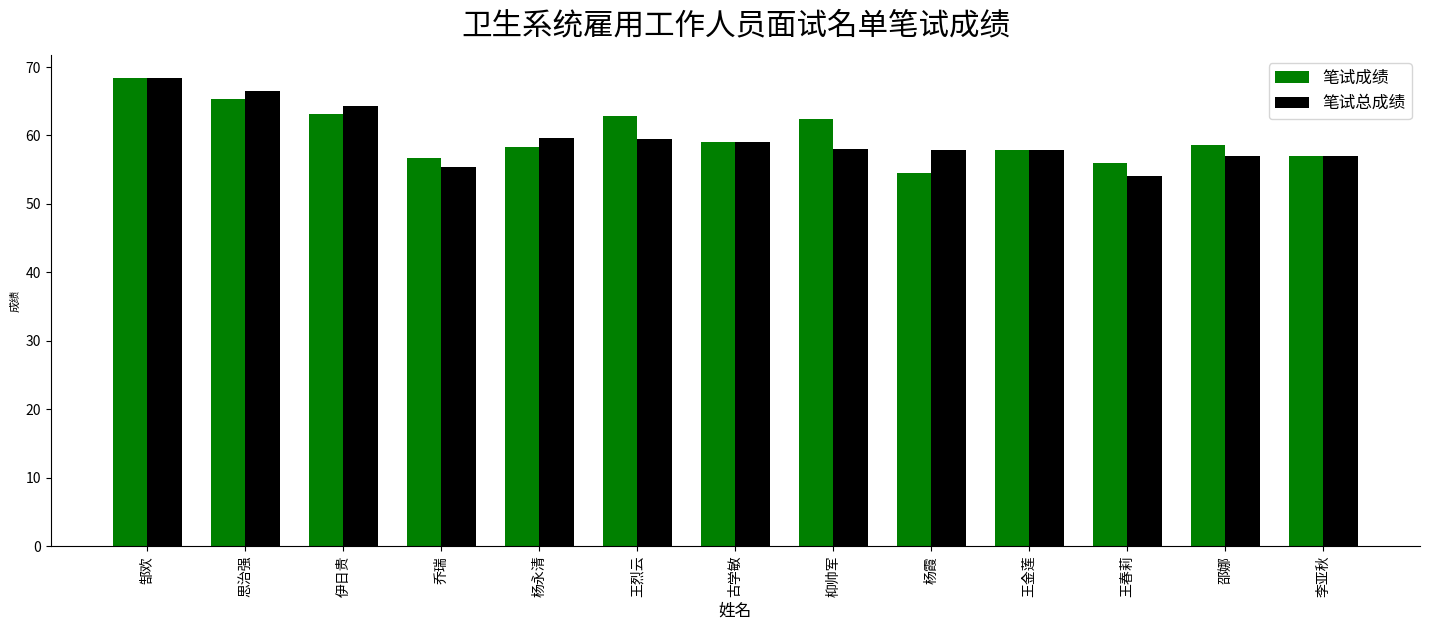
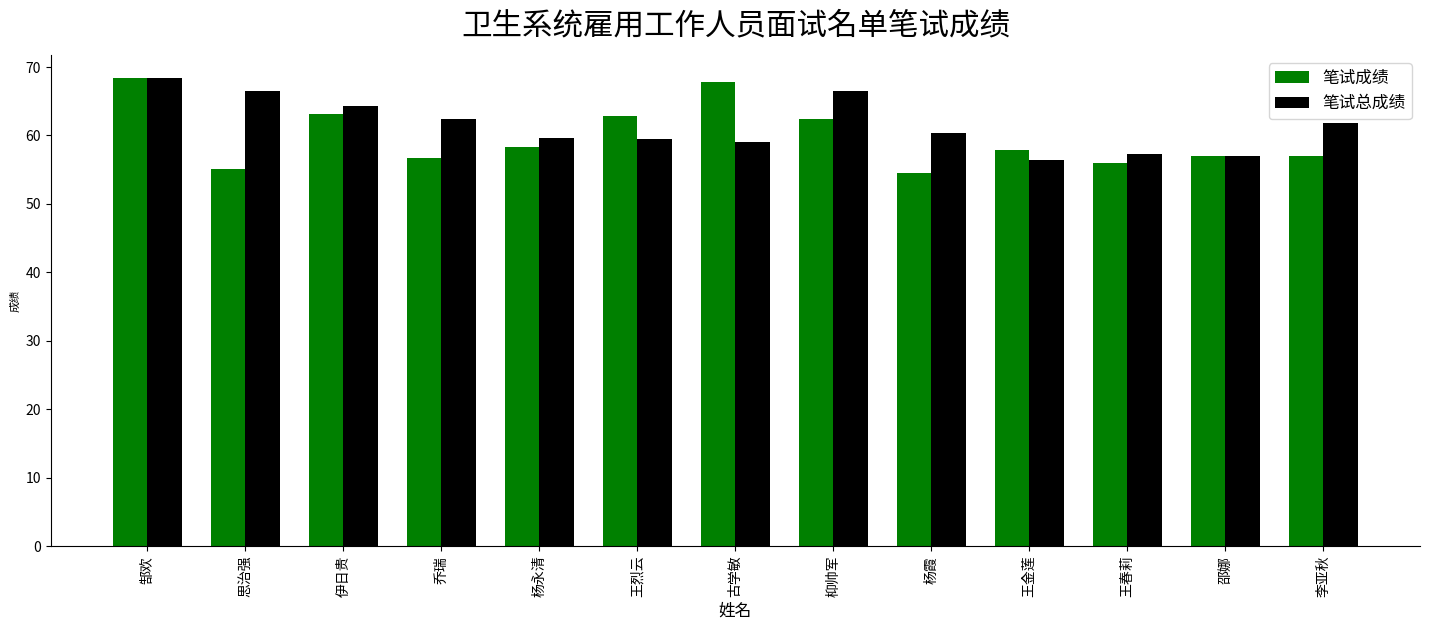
笔试成绩, 思治强: 65 -> 55
笔试总成绩, 乔瑞: 55 -> 62
笔试成绩, 古学敏: 59 -> 68
笔试总成绩, 枊帅军: 58 -> 67
笔试总成绩, 杨霞: 58 -> 60
笔试总成绩, 王金莲: 58 -> 56
笔试总成绩, 王春莉: 54 -> 57
笔试成绩, 邵娜: 59 -> 57
笔试总成绩, 李亚秋: 57 -> 62
